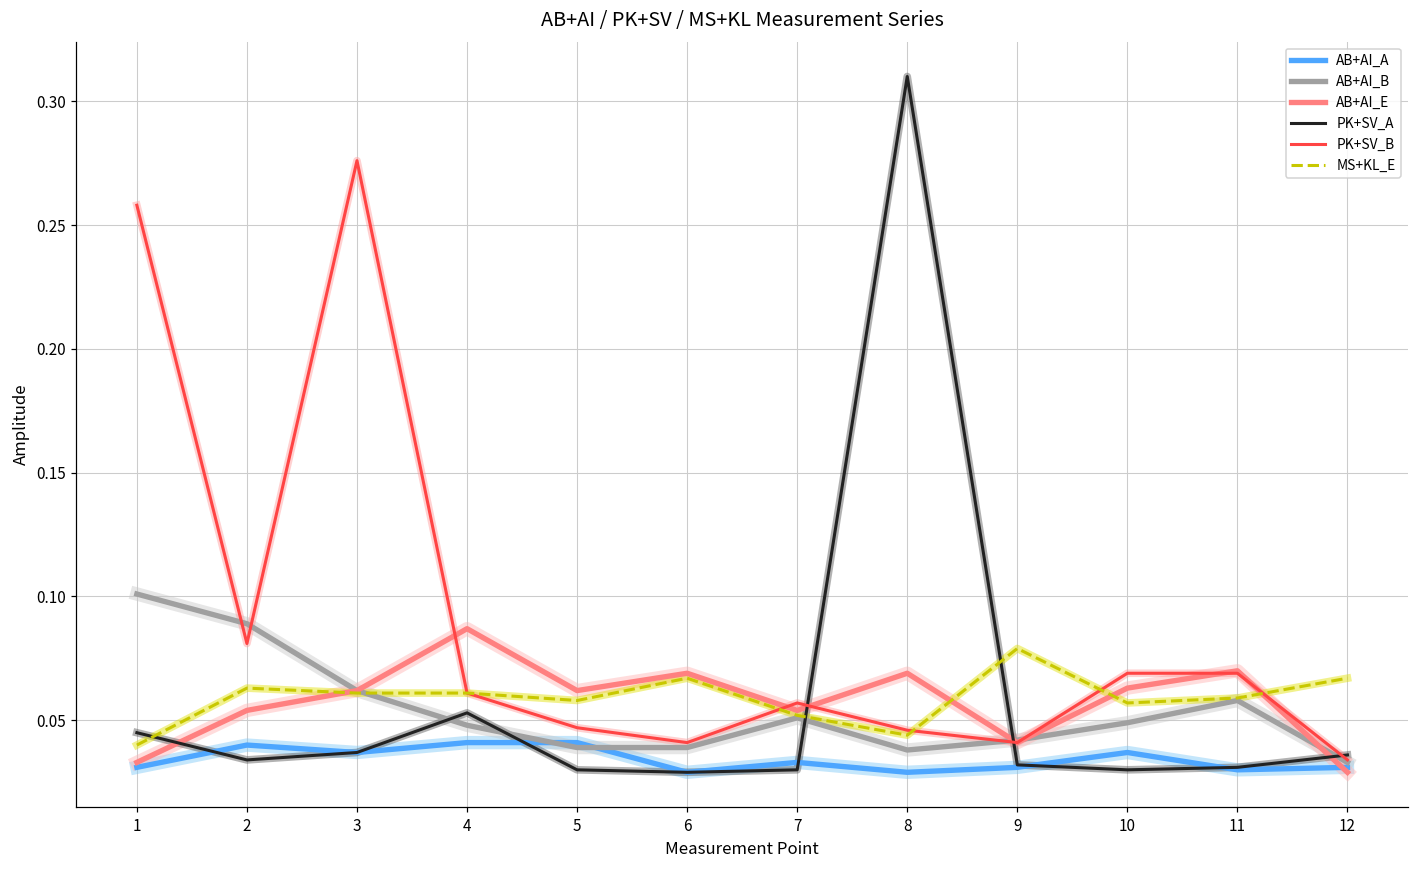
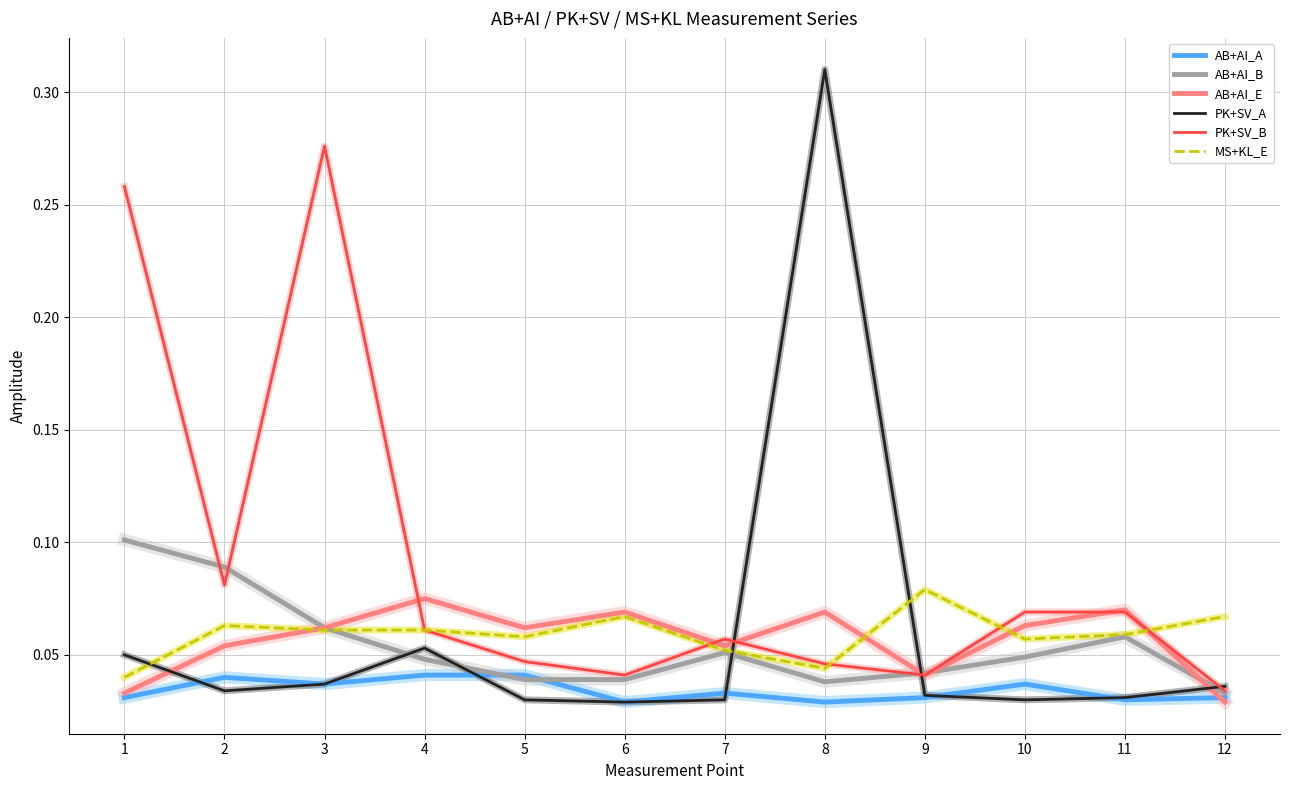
PK+SV_A, 1: 0.045 -> 0.050
AB+AI_E, 4: 0.087 -> 0.075
